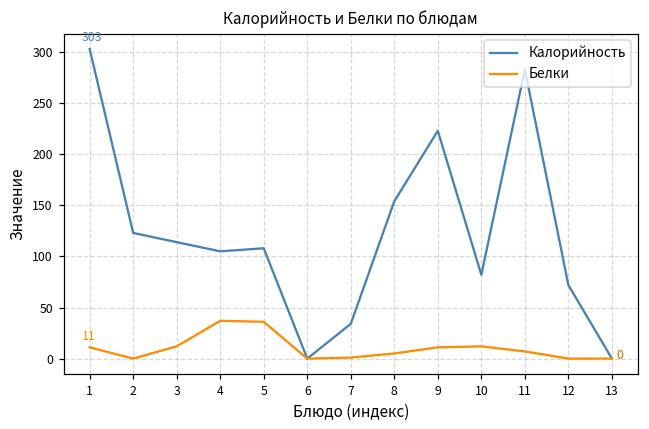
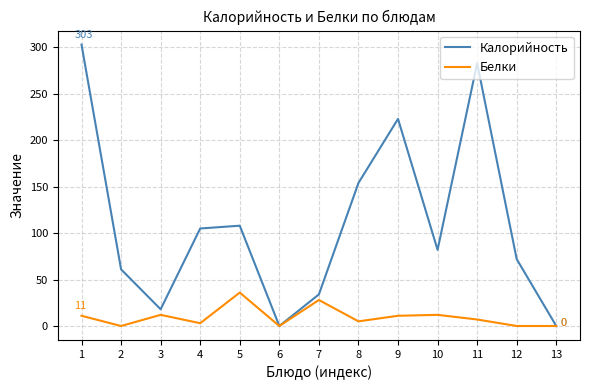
Калорийность, 2: 120 -> 60
Калорийность, 3: 110 -> 20
Белки, 4: 40 -> 0
Белки, 7: 0 -> 30
